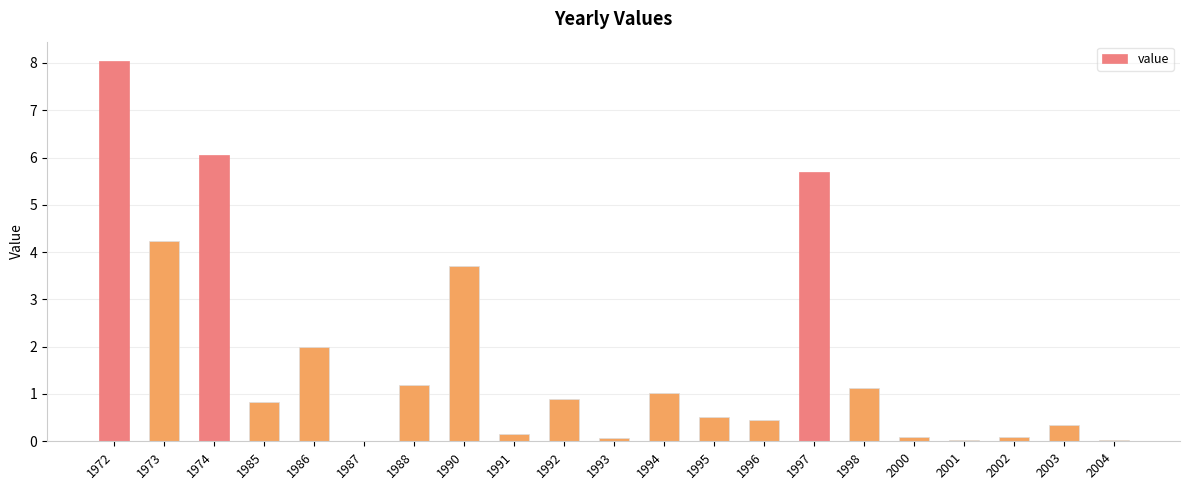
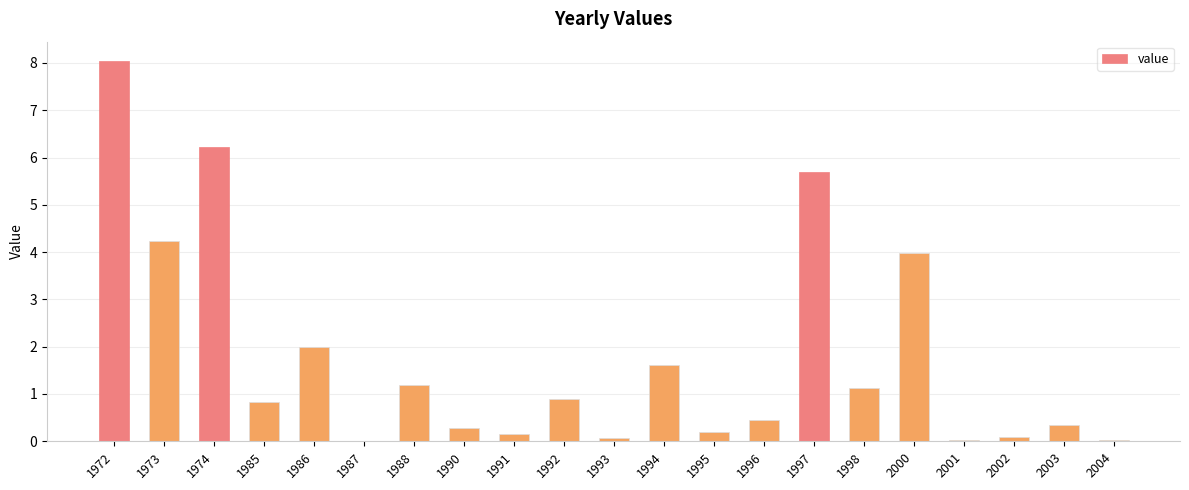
1974: 6.0 -> 6.2
1990: 3.7 -> 0.3
1994: 1.0 -> 1.6
1995: 0.5 -> 0.2
2000: 0.1 -> 4.0
